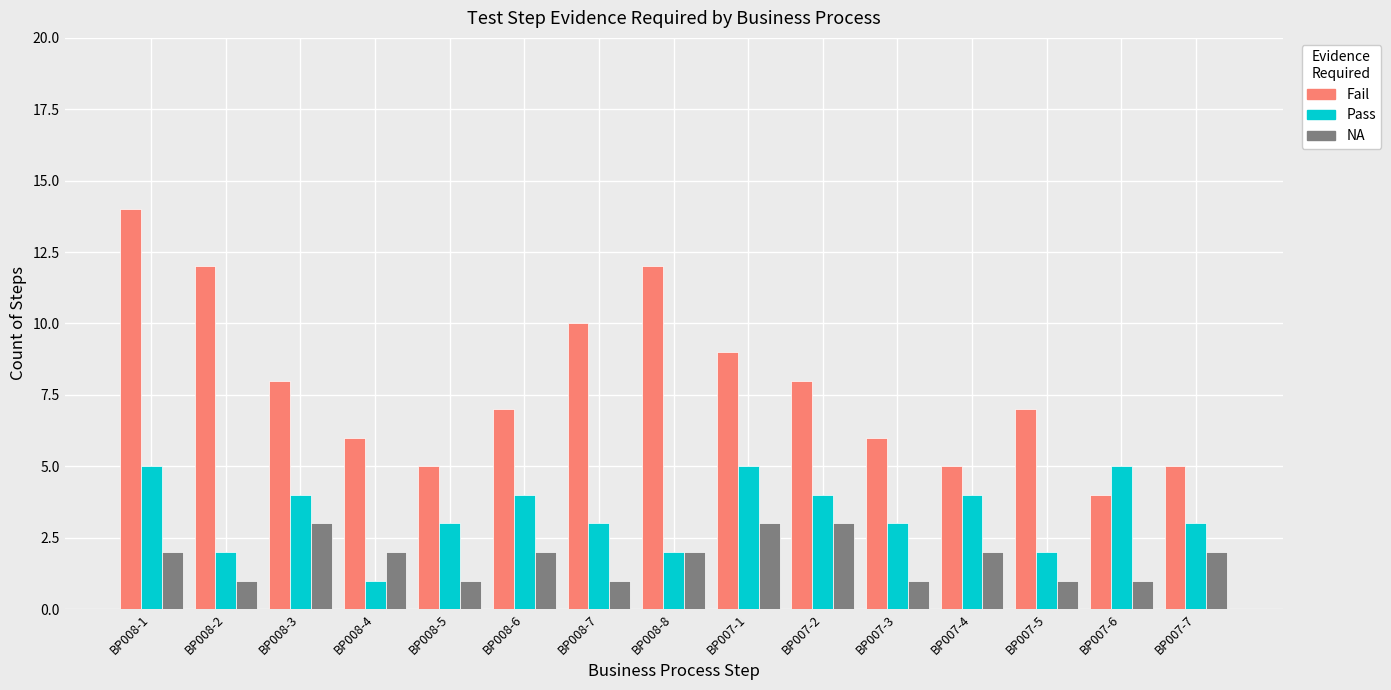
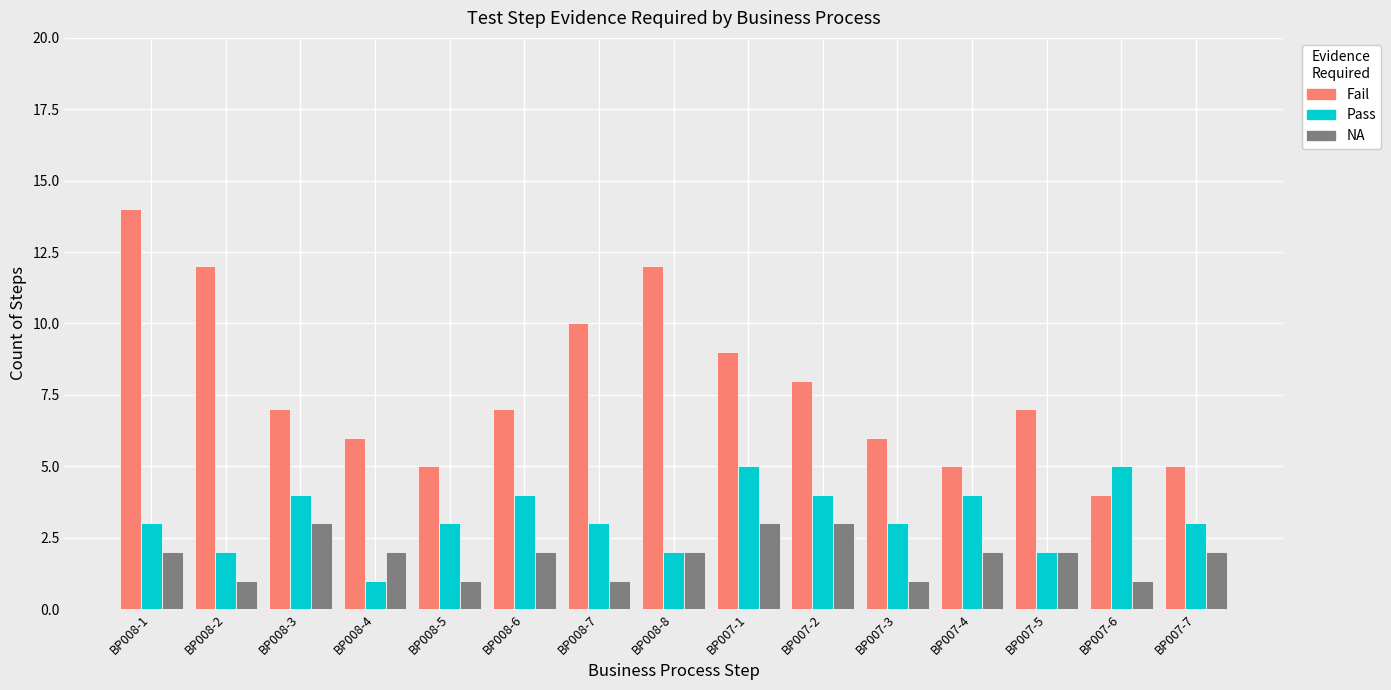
Pass, BP008-1: 5 -> 3
Fail, BP008-3: 8 -> 7
NA, BP007-5: 1 -> 2
